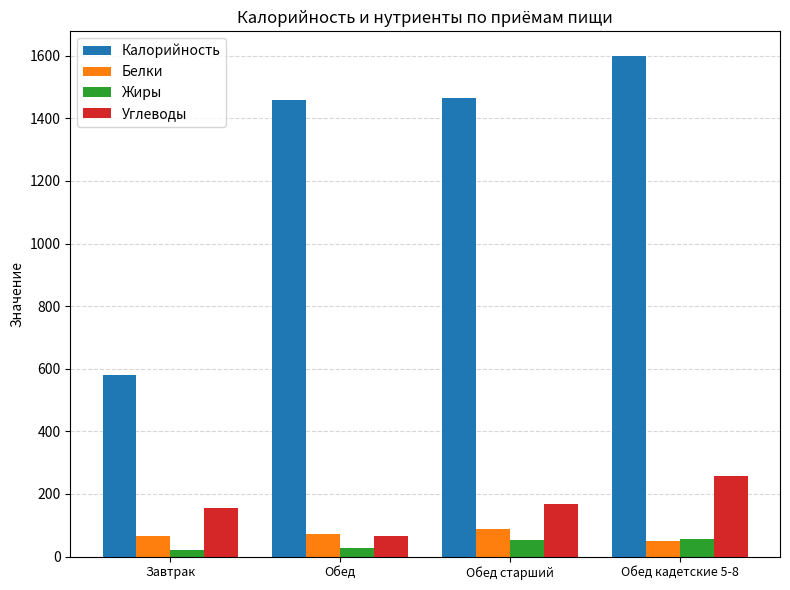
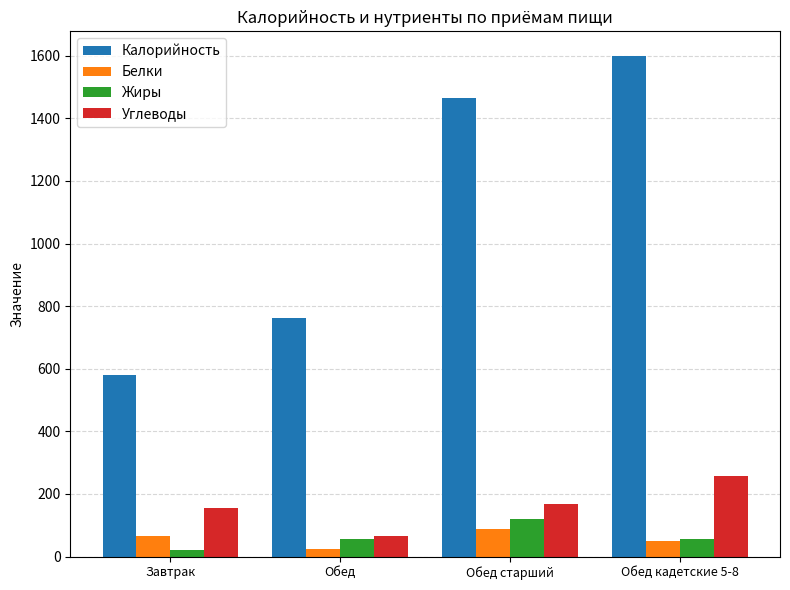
Калорийность, Обед: 1460 -> 760
Белки, Обед: 70 -> 30
Жиры, Обед: 30 -> 60
Жиры, Обед старший: 50 -> 120
